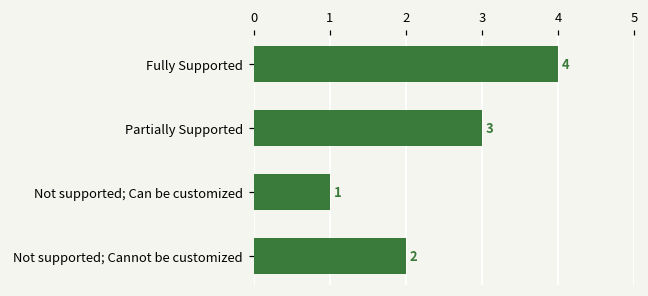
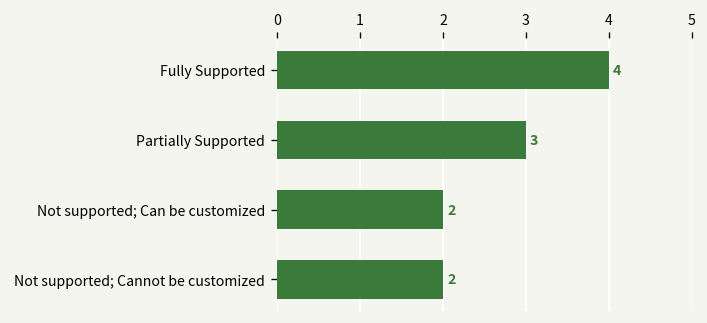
Not supported; Can be customized: 1 -> 2
